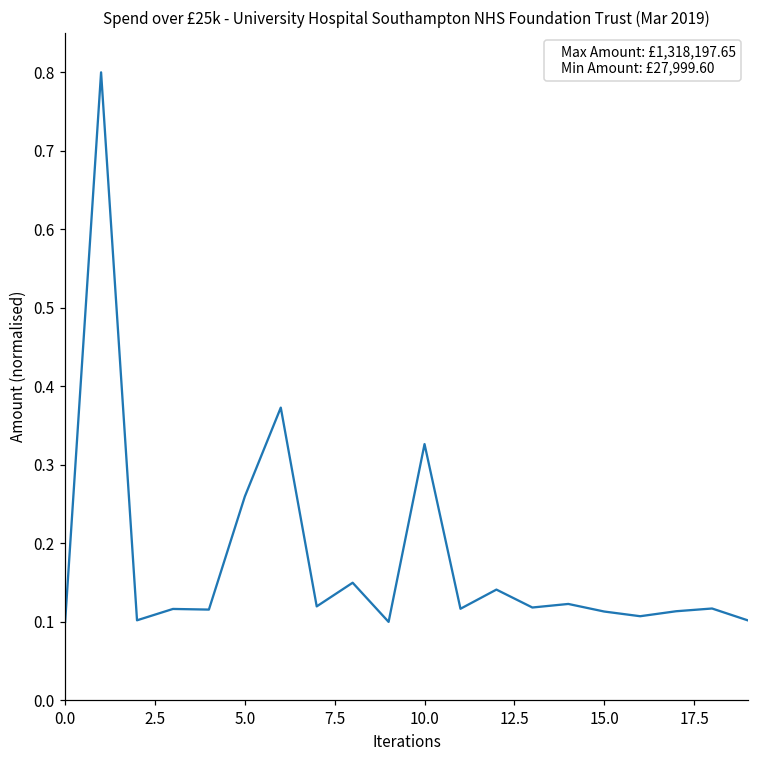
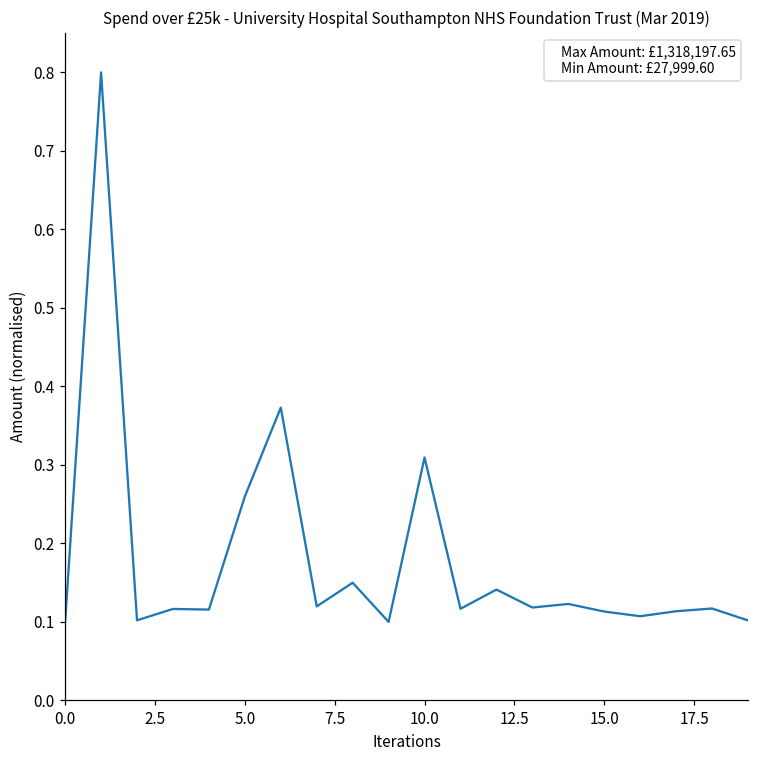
10.0: 0.33 -> 0.31
